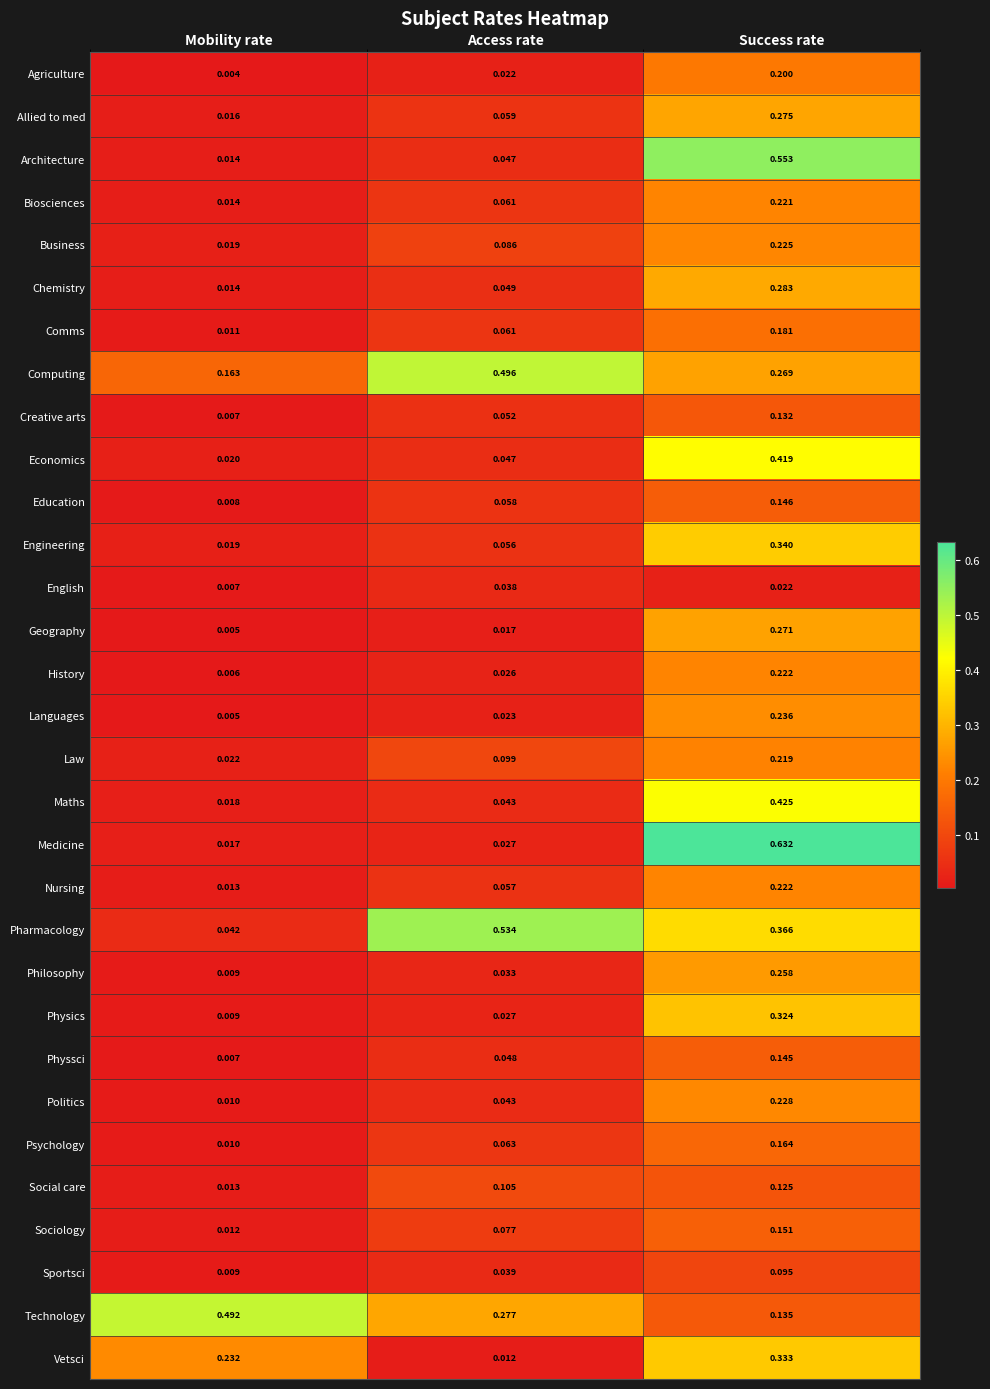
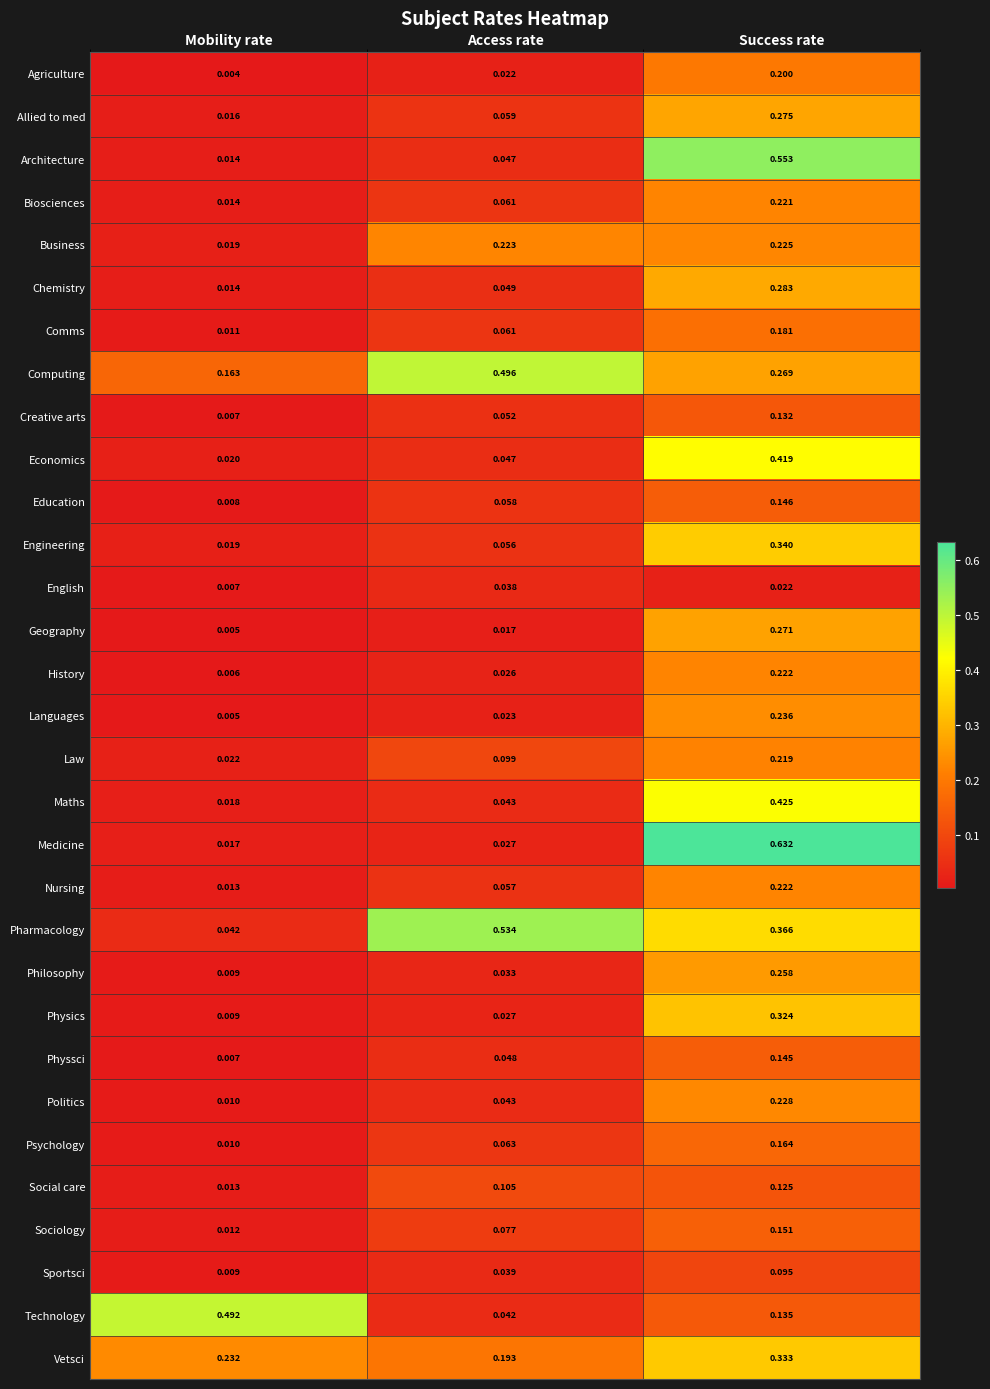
Business, Access rate: 0.086 -> 0.223
Technology, Access rate: 0.277 -> 0.042
Vetsci, Access rate: 0.012 -> 0.193
